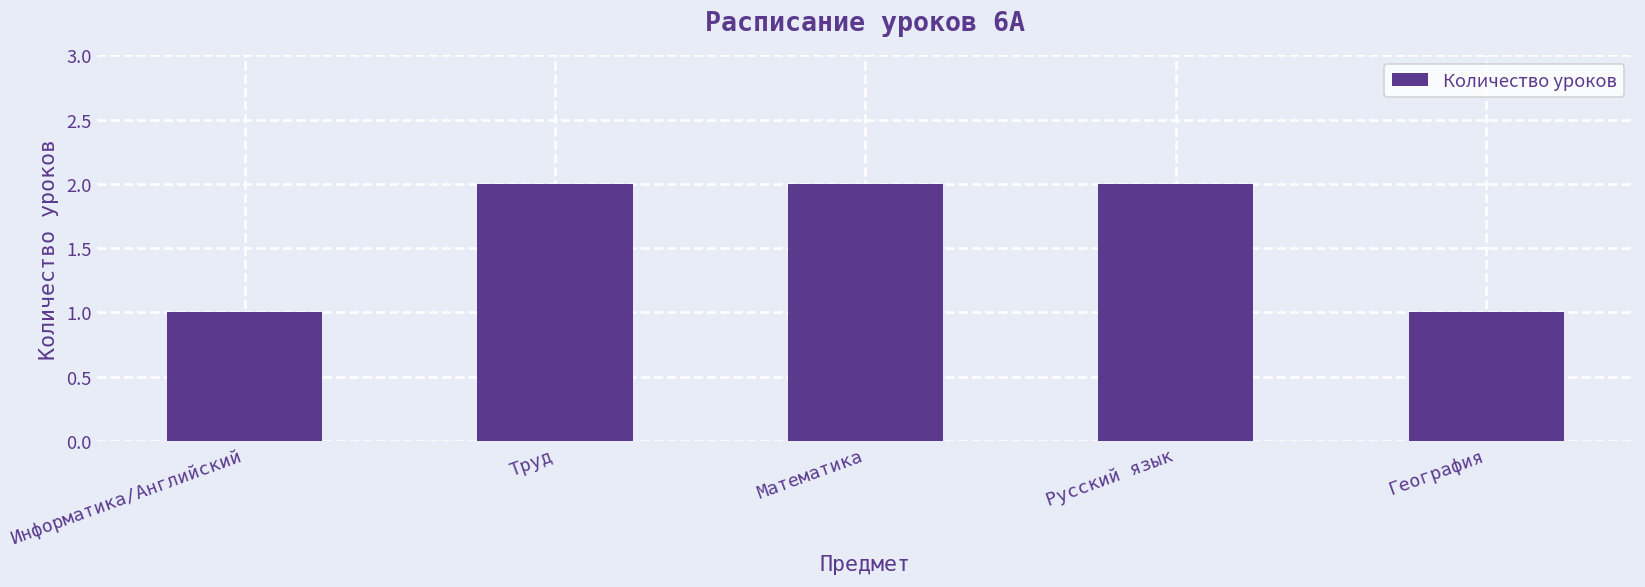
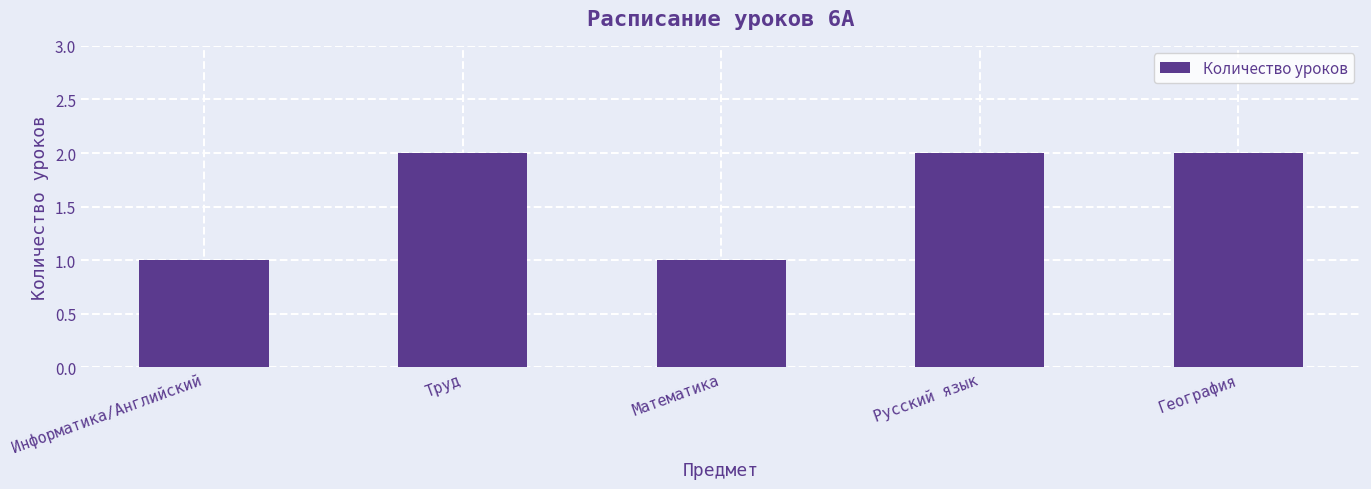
Математика: 2 -> 1
География: 1 -> 2
